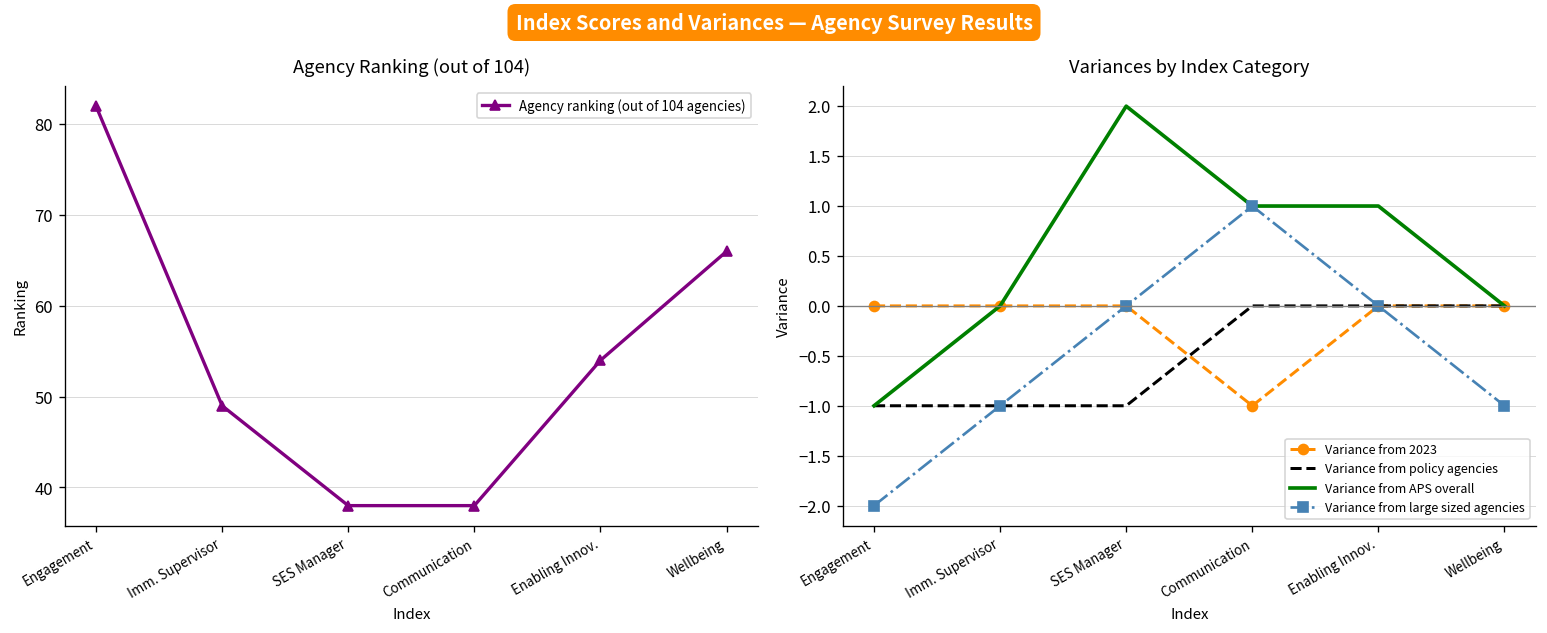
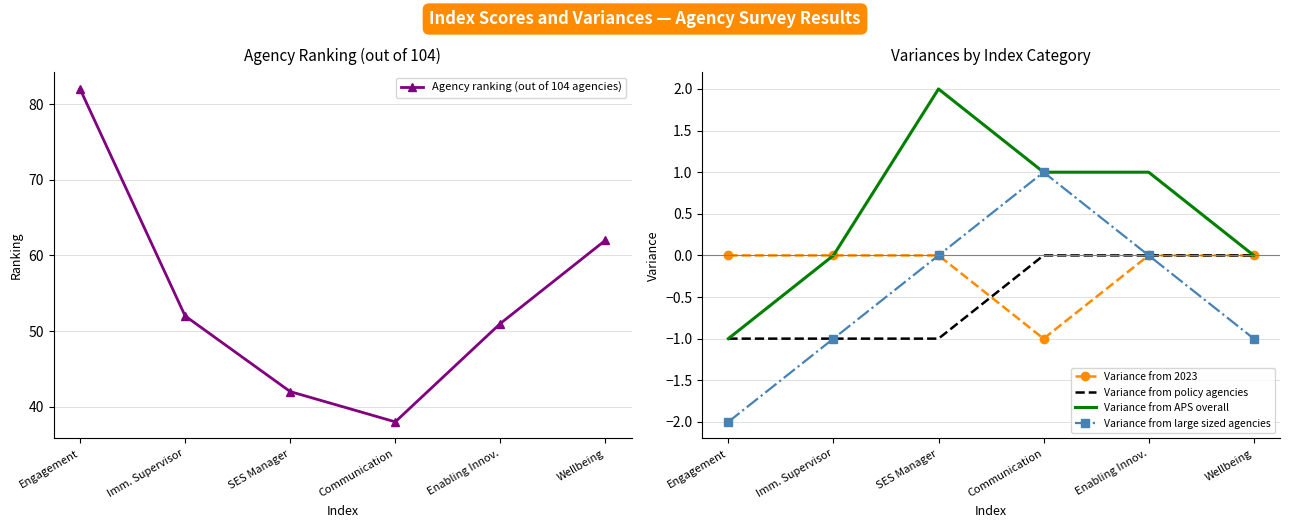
Agency Ranking (out of 104), Imm. Supervisor: 49 -> 52
Agency Ranking (out of 104), SES Manager: 38 -> 42
Agency Ranking (out of 104), Enabling Innov.: 54 -> 51
Agency Ranking (out of 104), Wellbeing: 66 -> 62
